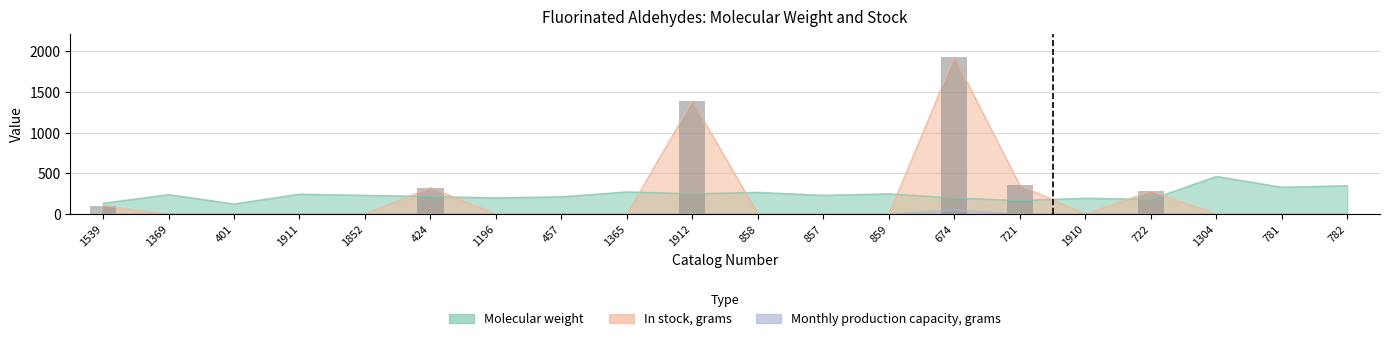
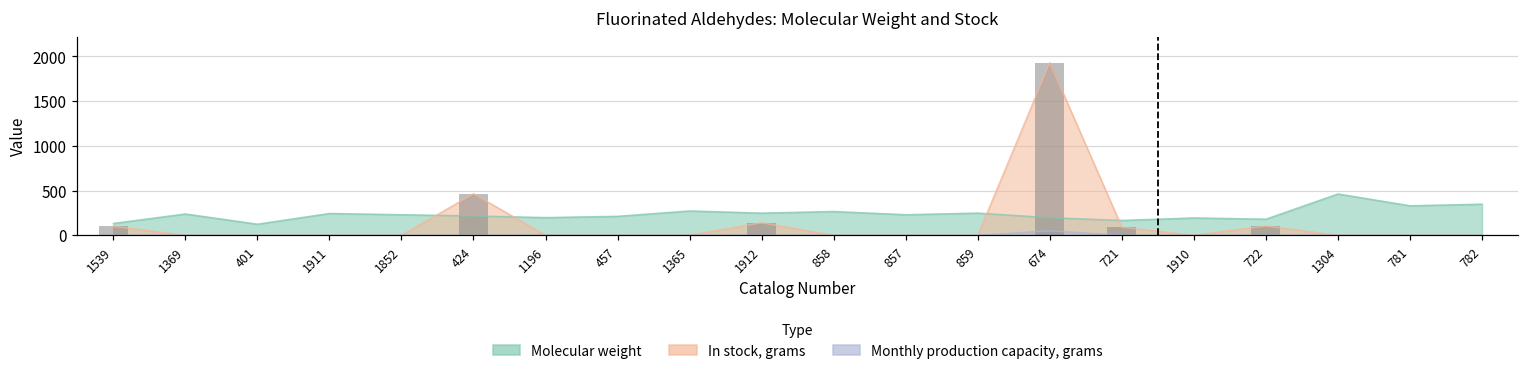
In stock, grams, 424: 300 -> 500
In stock, grams, 1912: 1400 -> 100
In stock, grams, 721: 400 -> 100
In stock, grams, 722: 300 -> 100
